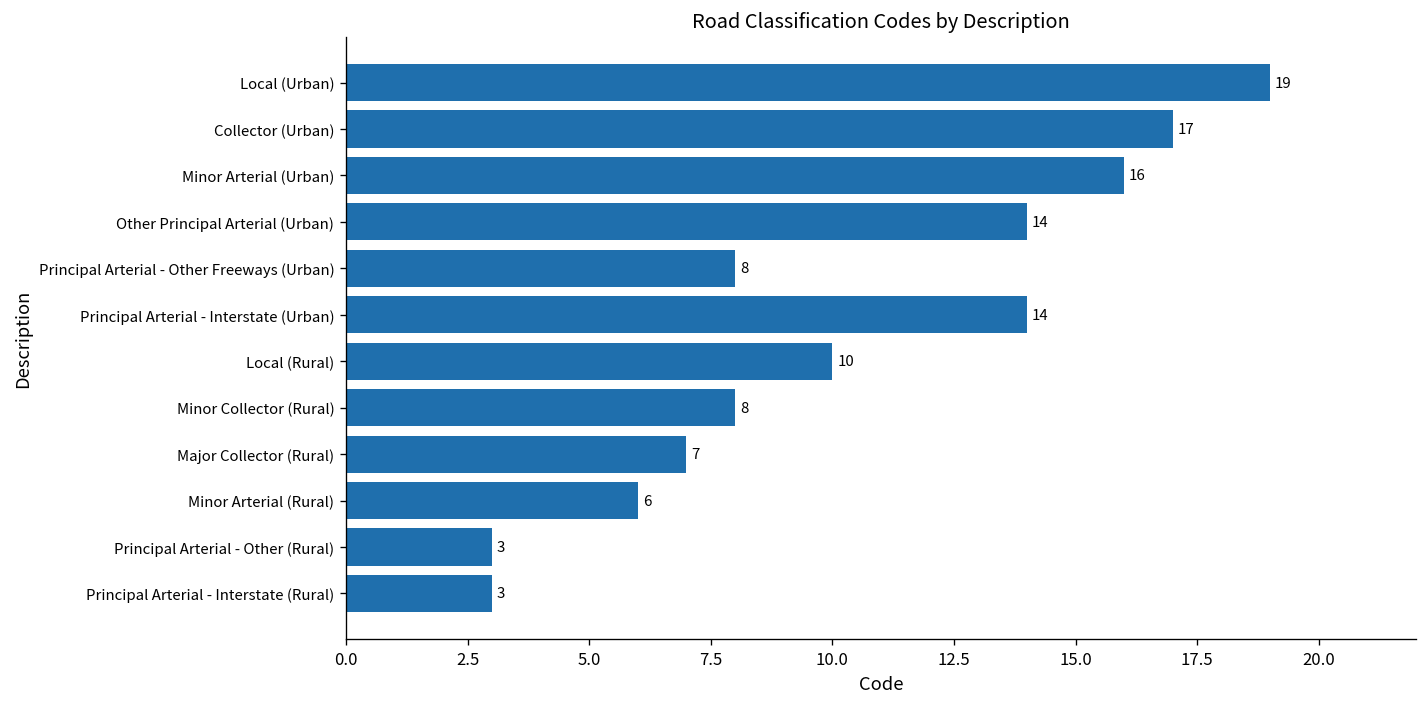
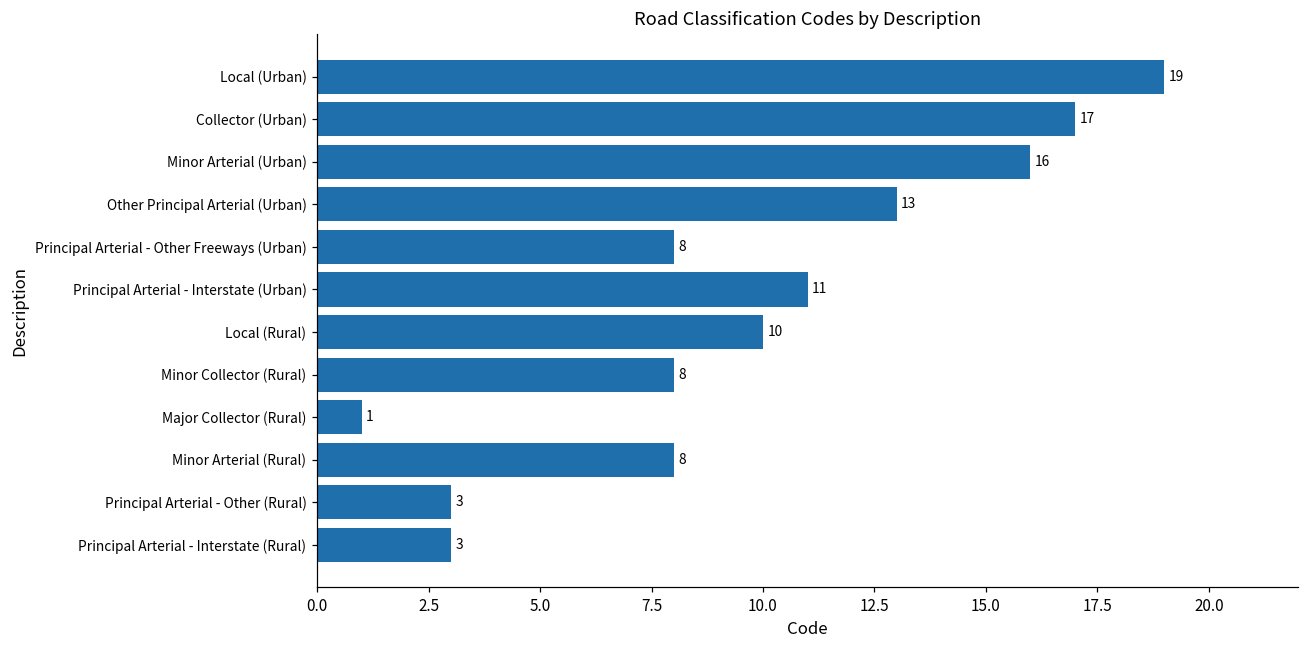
Other Principal Arterial (Urban): 14 -> 13
Principal Arterial - Interstate (Urban): 14 -> 11
Major Collector (Rural): 7 -> 1
Minor Arterial (Rural): 6 -> 8
